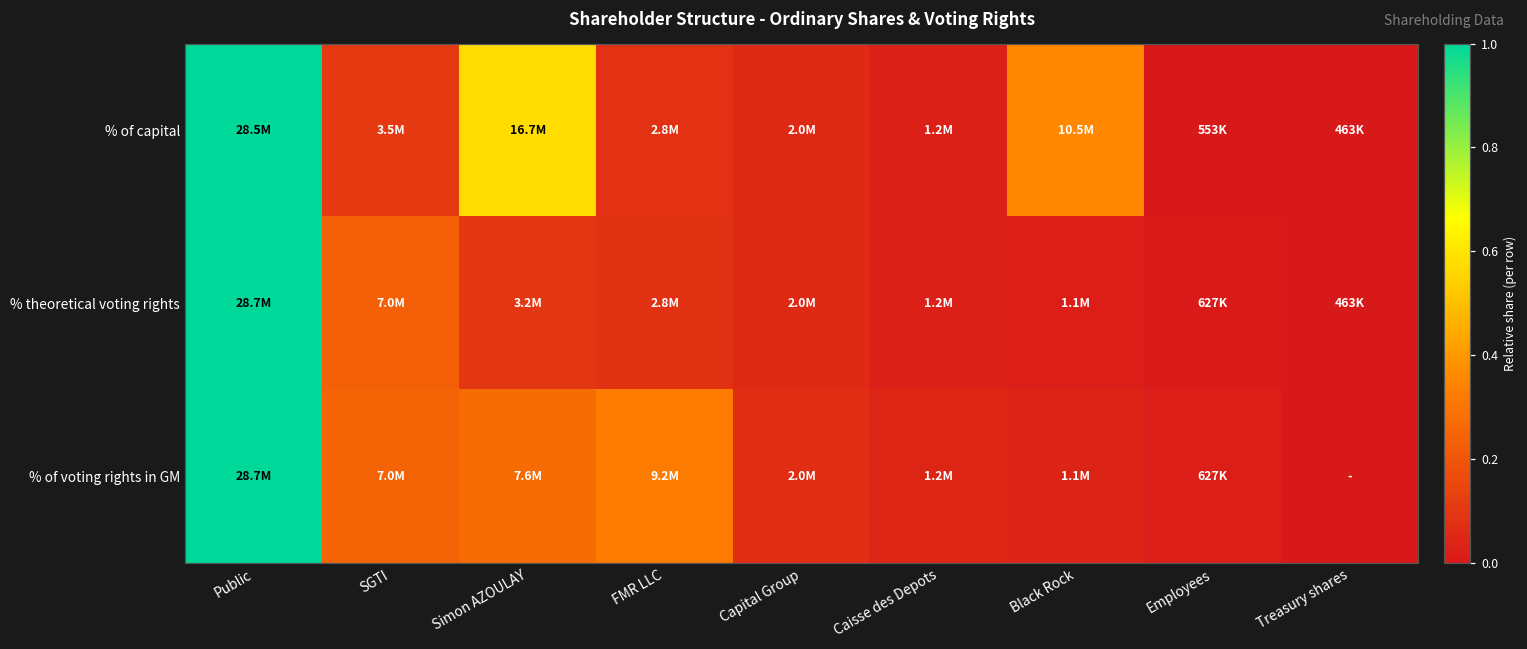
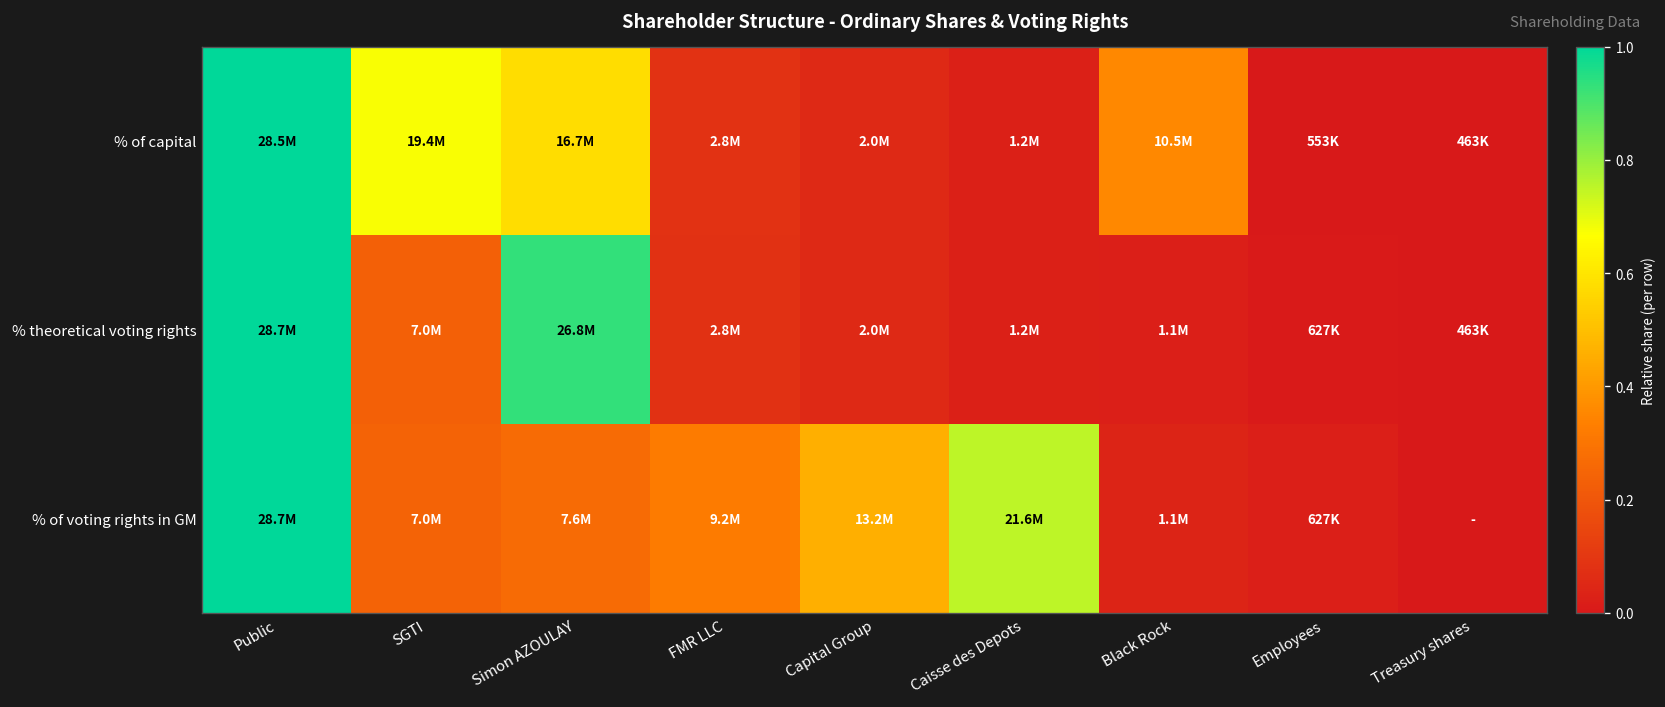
% of capital, SGTI: 3.5M -> 19.4M
% theoretical voting rights, Simon AZOULAY: 3.2M -> 26.8M
% of voting rights in GM, Capital Group: 2.0M -> 13.2M
% of voting rights in GM, Caisse des Depots: 1.2M -> 21.6M
